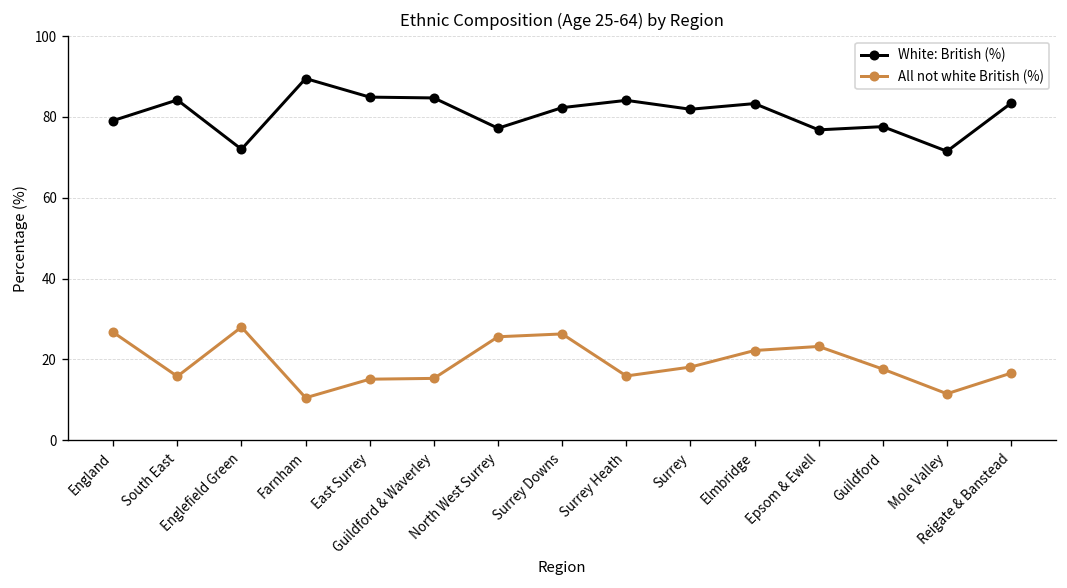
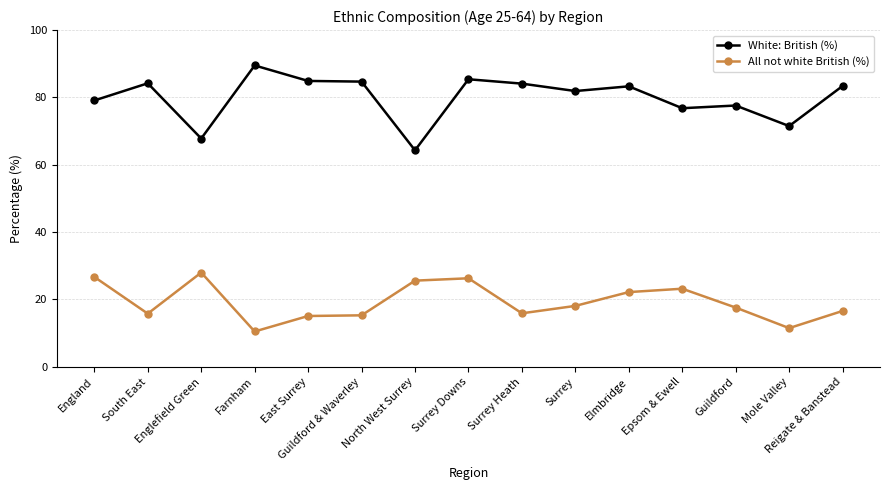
White: British (%), Englefield Green: 72 -> 68
White: British (%), North West Surrey: 77 -> 64
White: British (%), Surrey Downs: 82 -> 85
